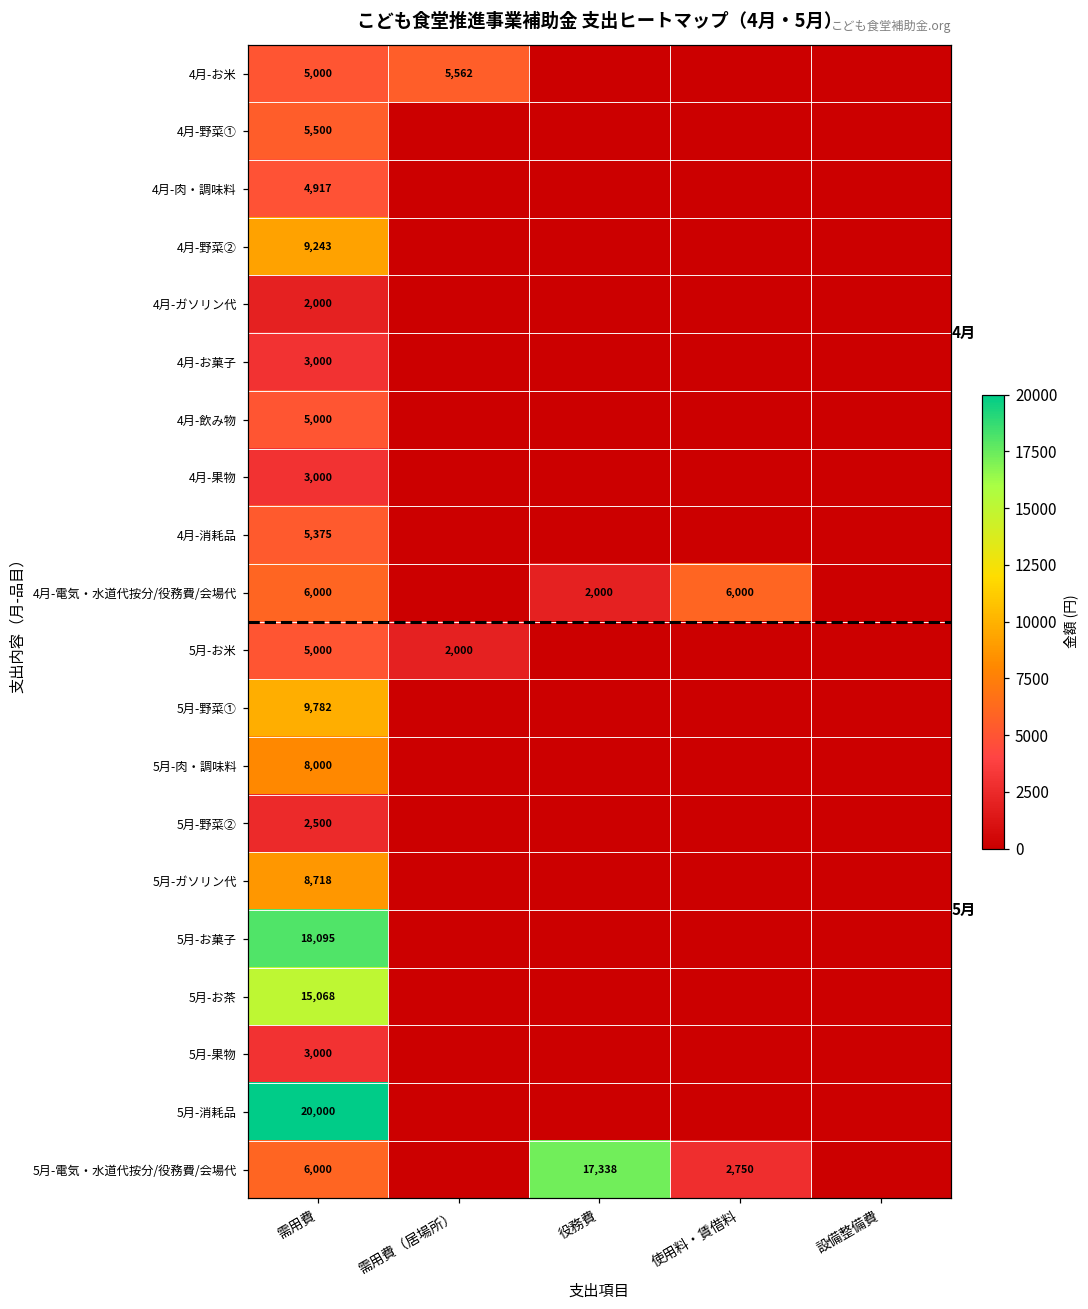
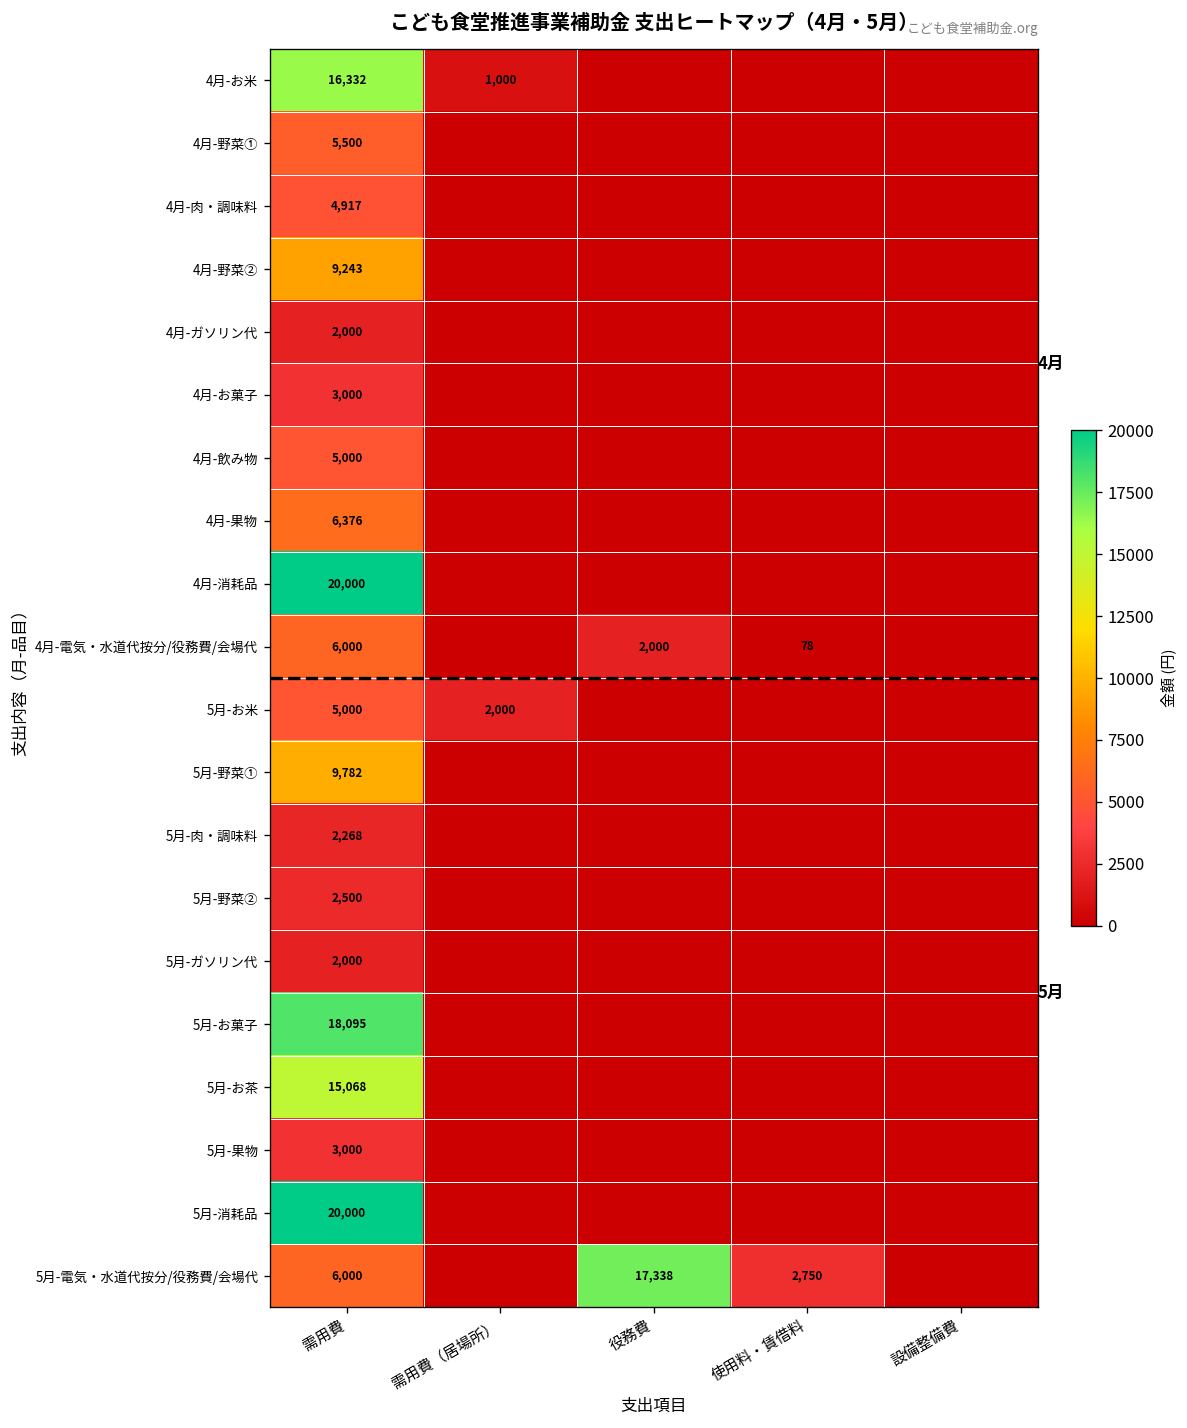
4月-お米, 需用費: 5,000 -> 16,332
4月-お米, 需用費（居場所）: 5,562 -> 1,000
4月-果物, 需用費: 3,000 -> 6,376
4月-消耗品, 需用費: 5,375 -> 20,000
4月-電気・水道代按分/役務費/会場代, 使用料・賃借料: 6,000 -> 78
5月-肉・調味料, 需用費: 8,000 -> 2,268
5月-ガソリン代, 需用費: 8,718 -> 2,000
